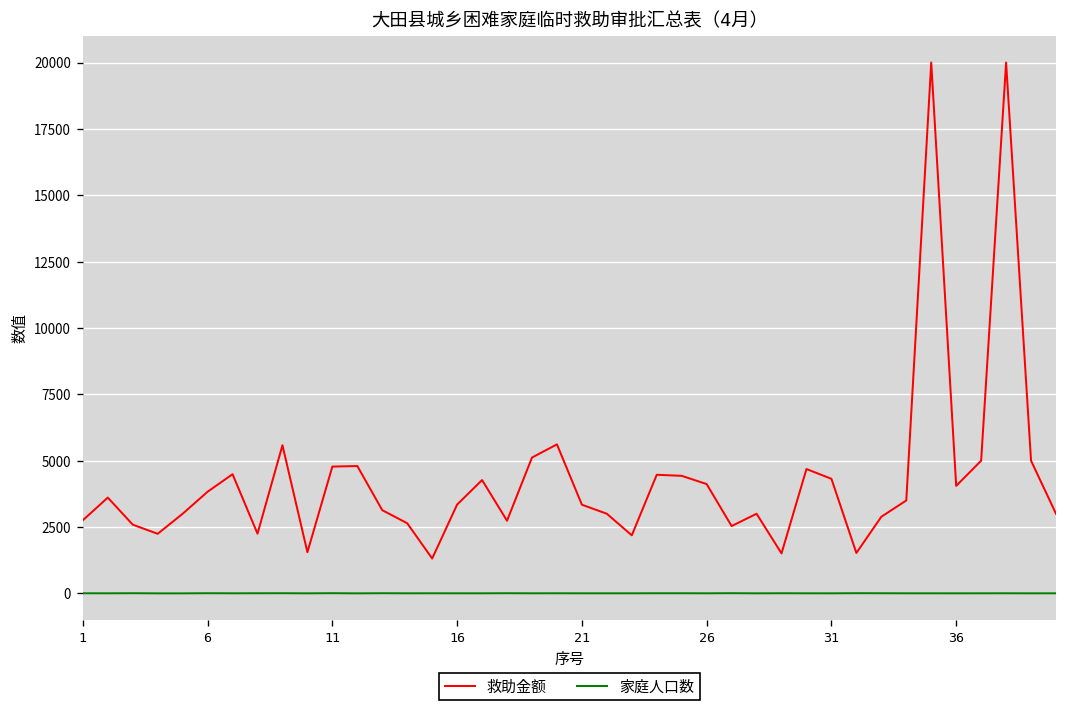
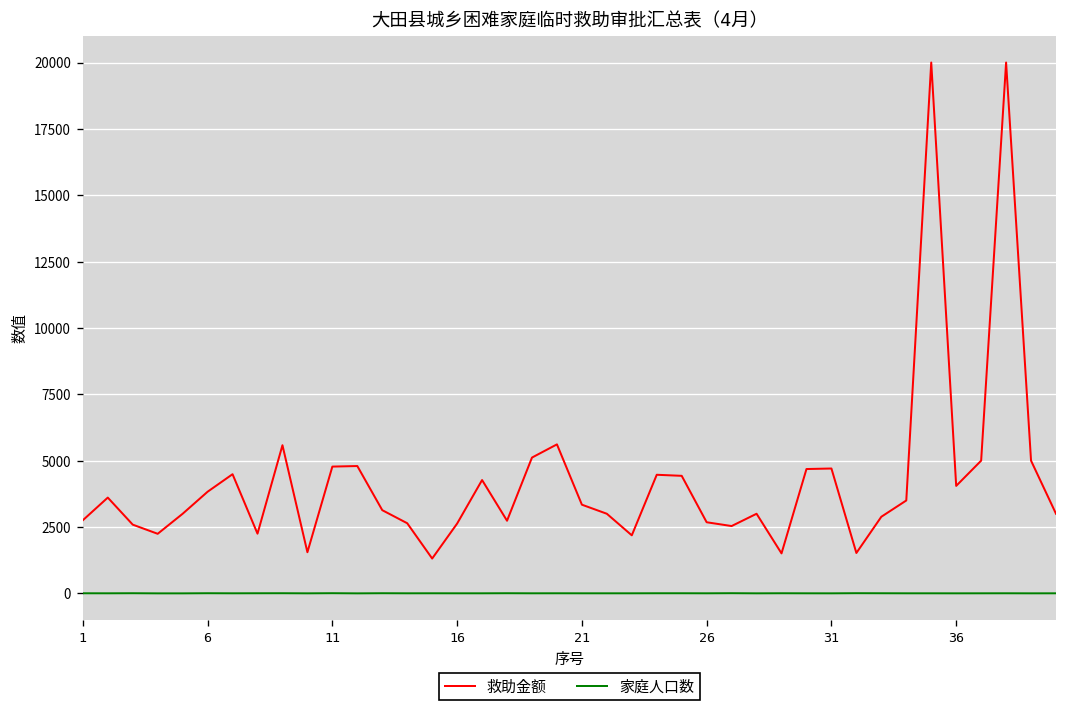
救助金额, 16: 3300 -> 2600
救助金额, 26: 4100 -> 2700
救助金额, 31: 4300 -> 4700
